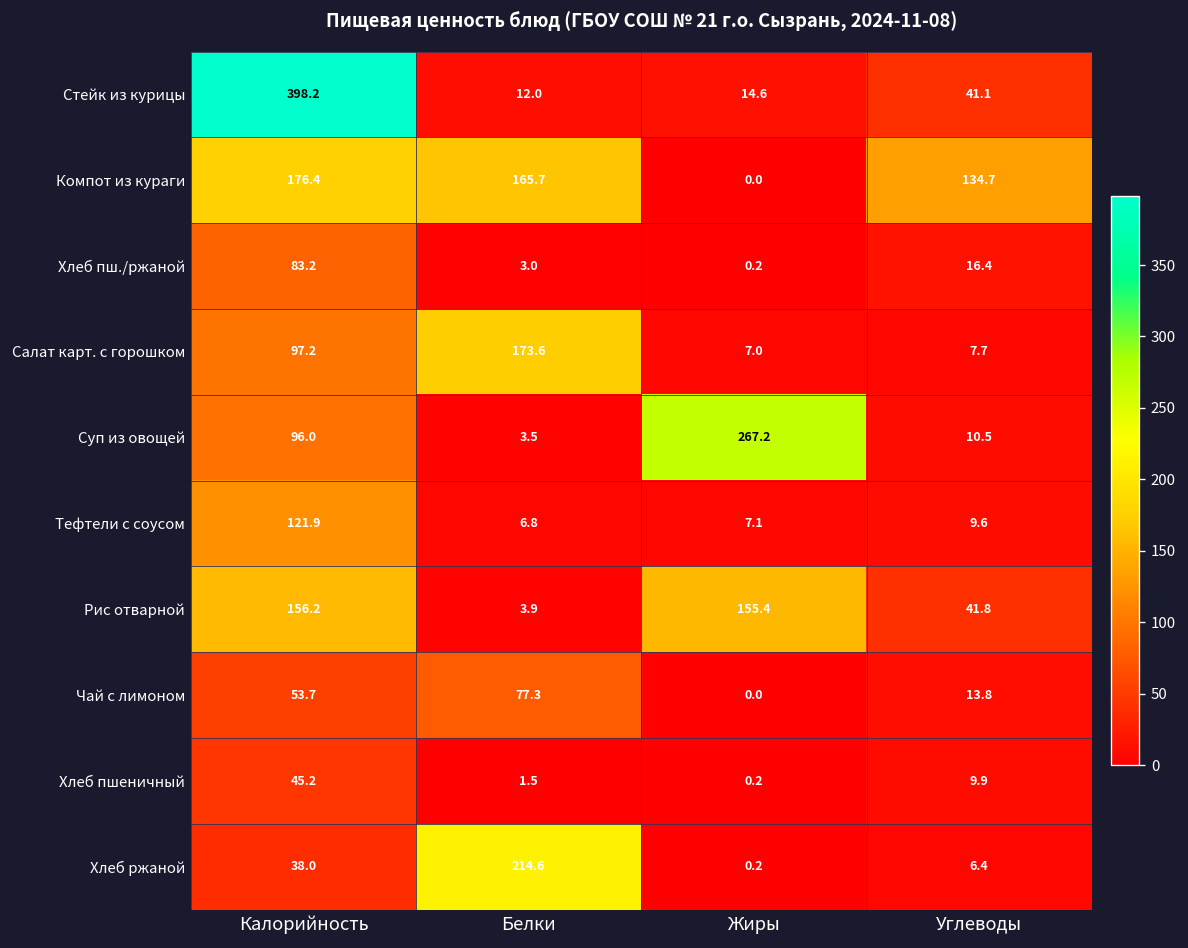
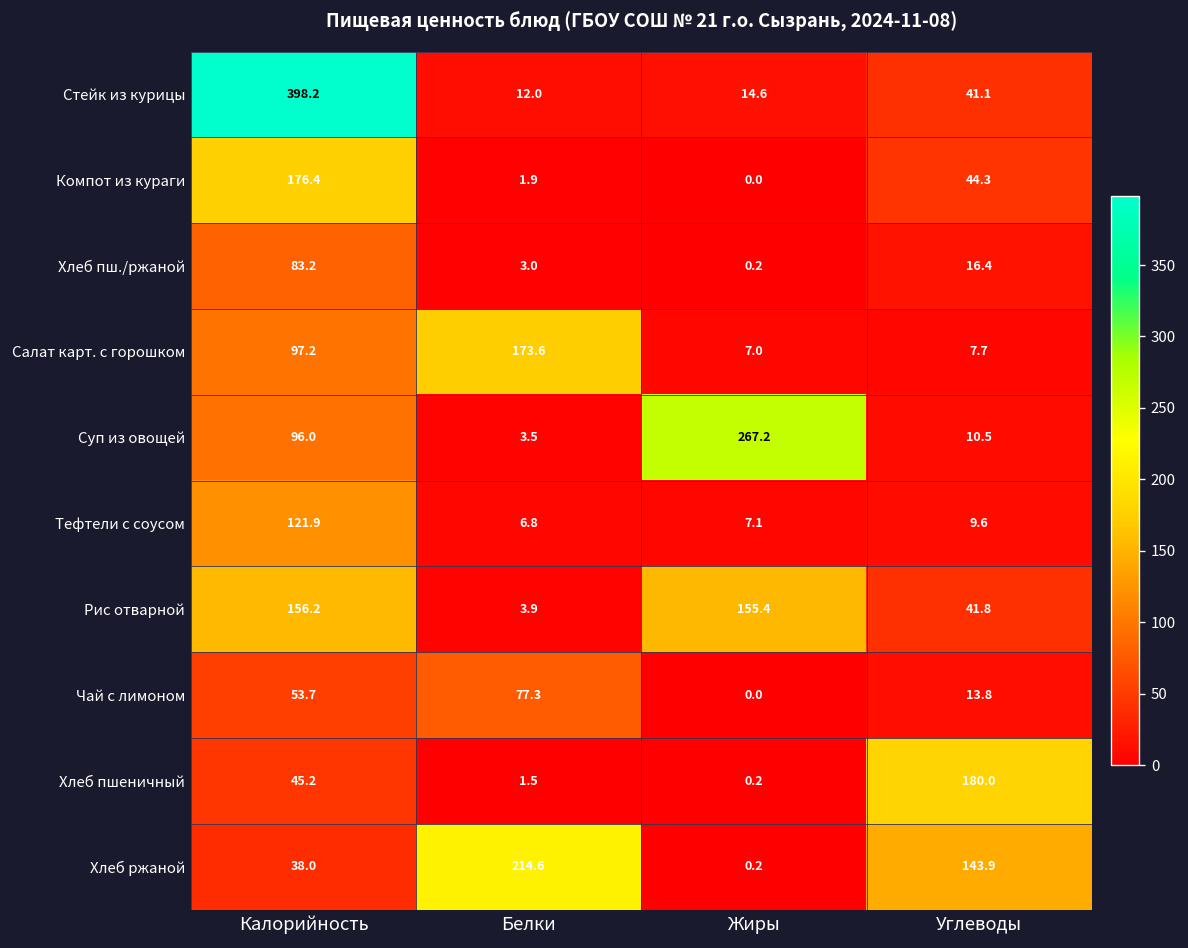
Компот из кураги, Белки: 165.7 -> 1.9
Компот из кураги, Углеводы: 134.7 -> 44.3
Хлеб пшеничный, Углеводы: 9.9 -> 180.0
Хлеб ржаной, Углеводы: 6.4 -> 143.9
